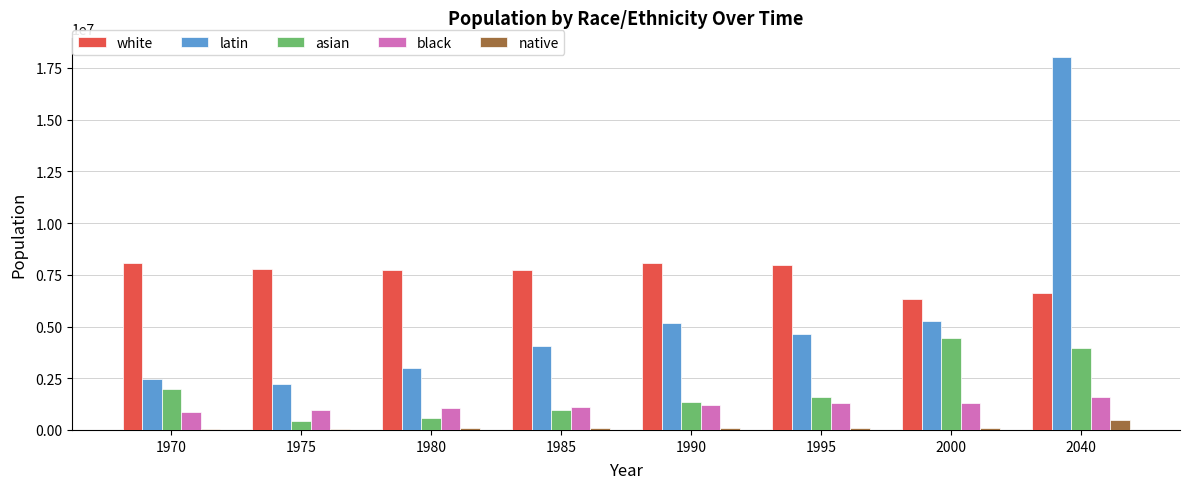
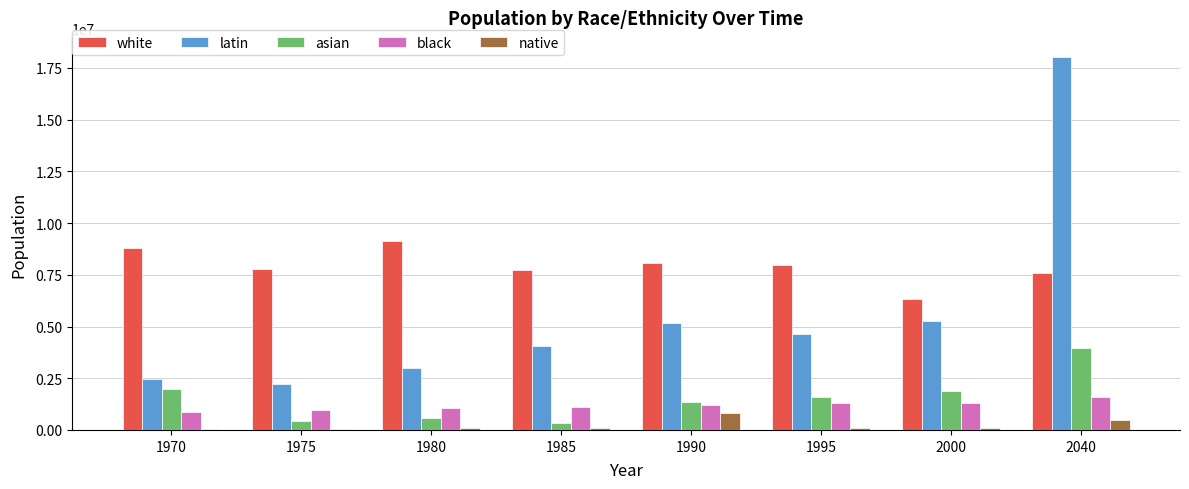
white, 1970: 8100000 -> 8800000
white, 1980: 7800000 -> 9100000
asian, 1985: 1000000 -> 300000
native, 1990: 100000 -> 800000
asian, 2000: 4500000 -> 1900000
white, 2040: 6600000 -> 7600000
